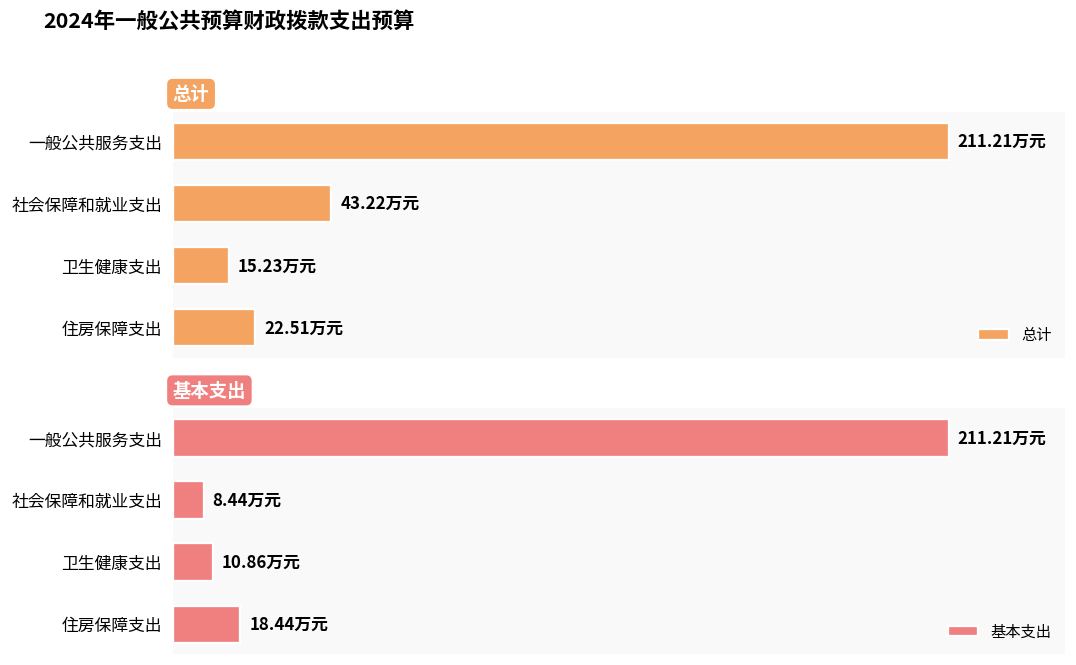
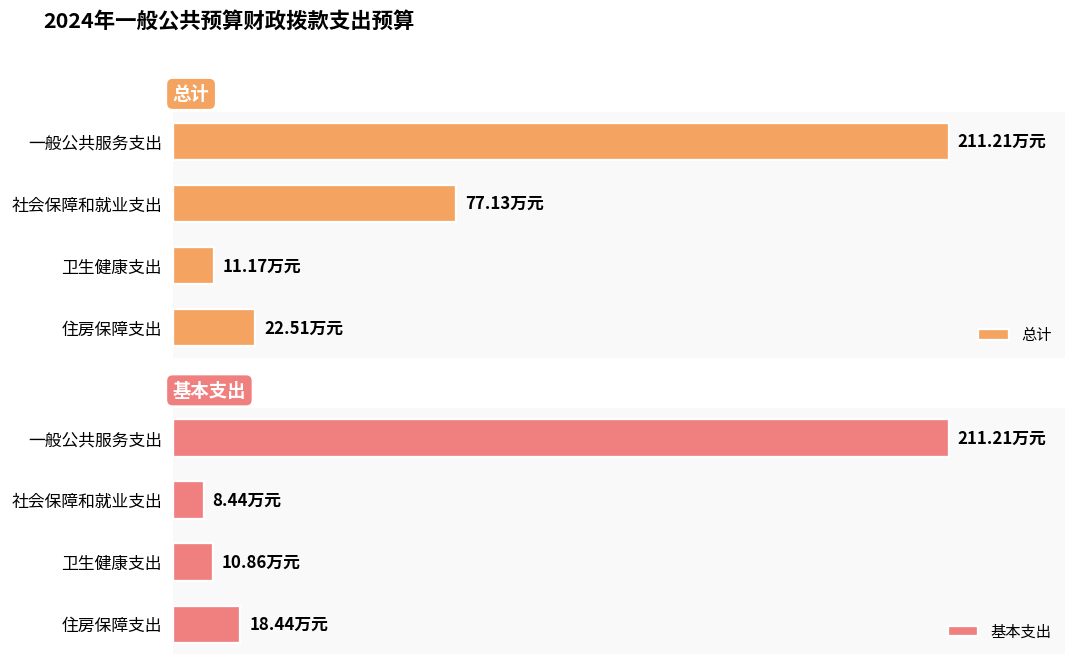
总计, 社会保障和就业支出: 43.22 -> 77.13
总计, 卫生健康支出: 15.23 -> 11.17
